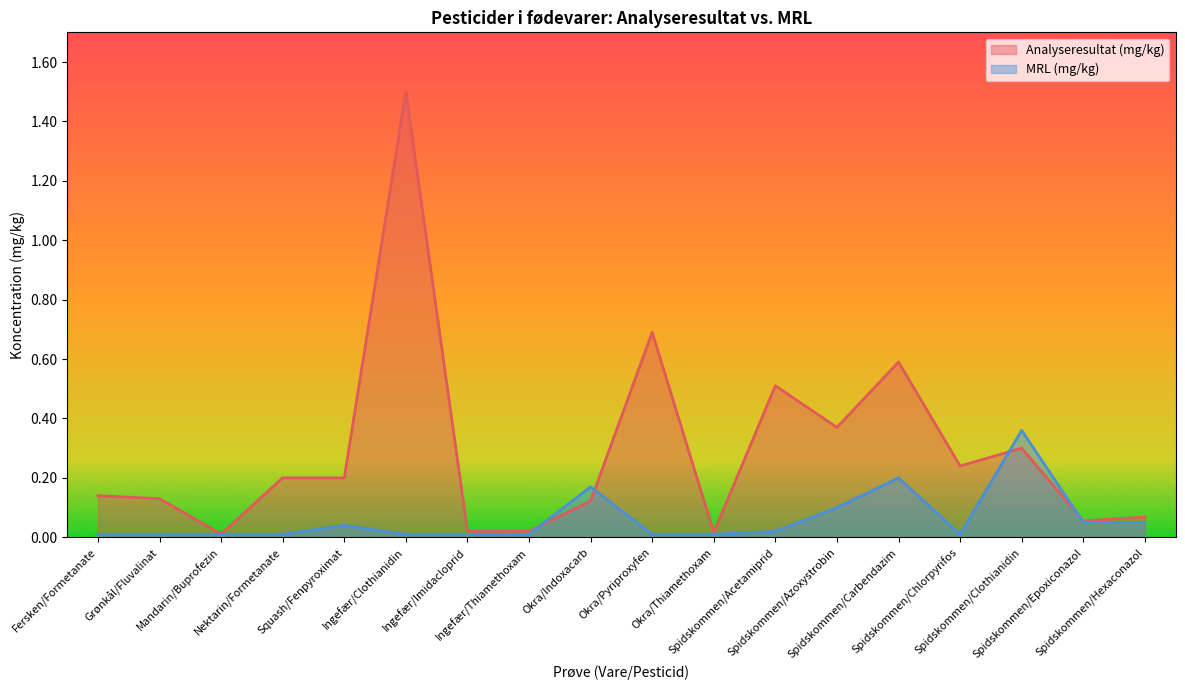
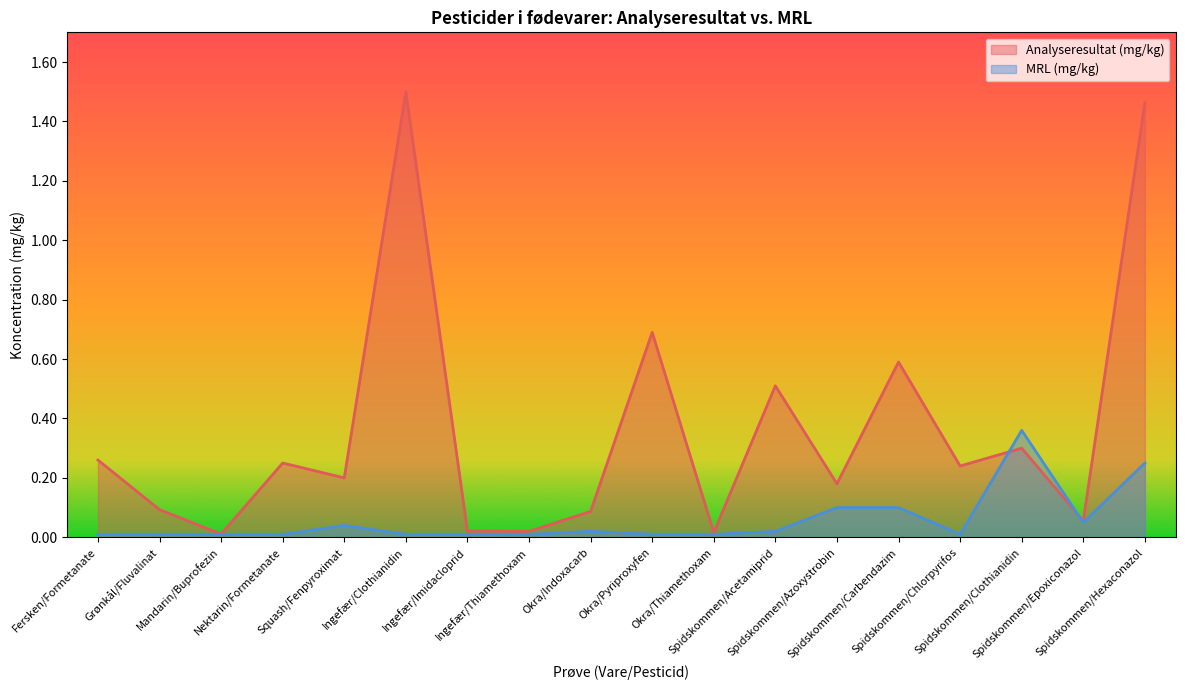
Analyseresultat (mg/kg), Fersken/Formetanate: 0.14 -> 0.26
Analyseresultat (mg/kg), Grønkål/Fluvalinat: 0.13 -> 0.09
Analyseresultat (mg/kg), Nektarin/Formetanate: 0.20 -> 0.25
Analyseresultat (mg/kg), Okra/Indoxacarb: 0.12 -> 0.09
MRL (mg/kg), Okra/Indoxacarb: 0.17 -> 0.02
Analyseresultat (mg/kg), Spidskommen/Azoxystrobin: 0.37 -> 0.18
MRL (mg/kg), Spidskommen/Carbendazim: 0.2 -> 0.1
Analyseresultat (mg/kg), Spidskommen/Hexaconazol: 0.07 -> 1.46
MRL (mg/kg), Spidskommen/Hexaconazol: 0.05 -> 0.25
